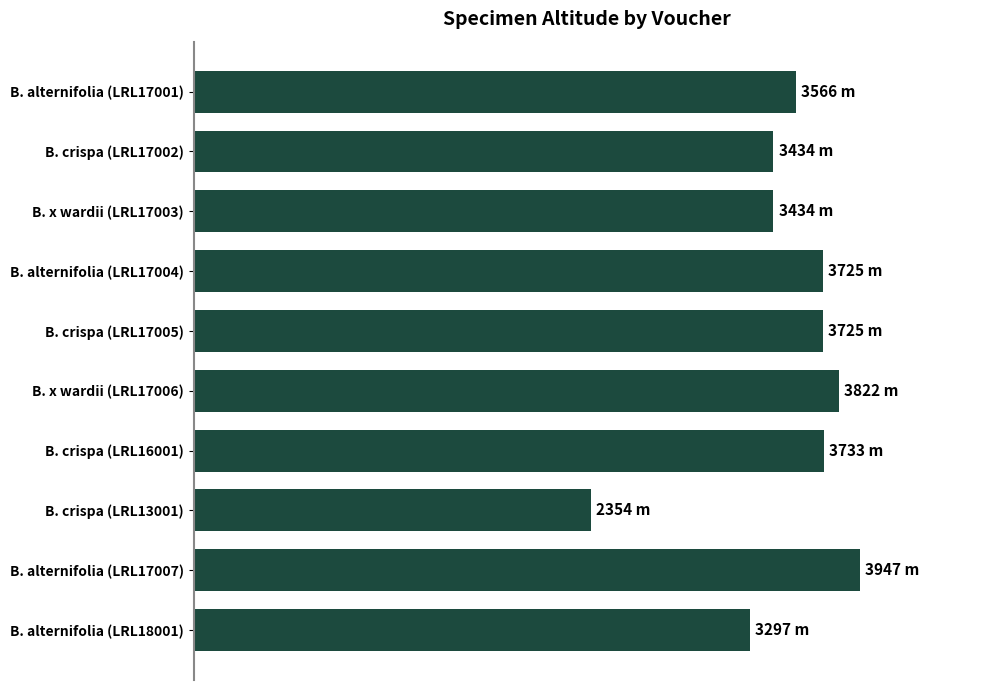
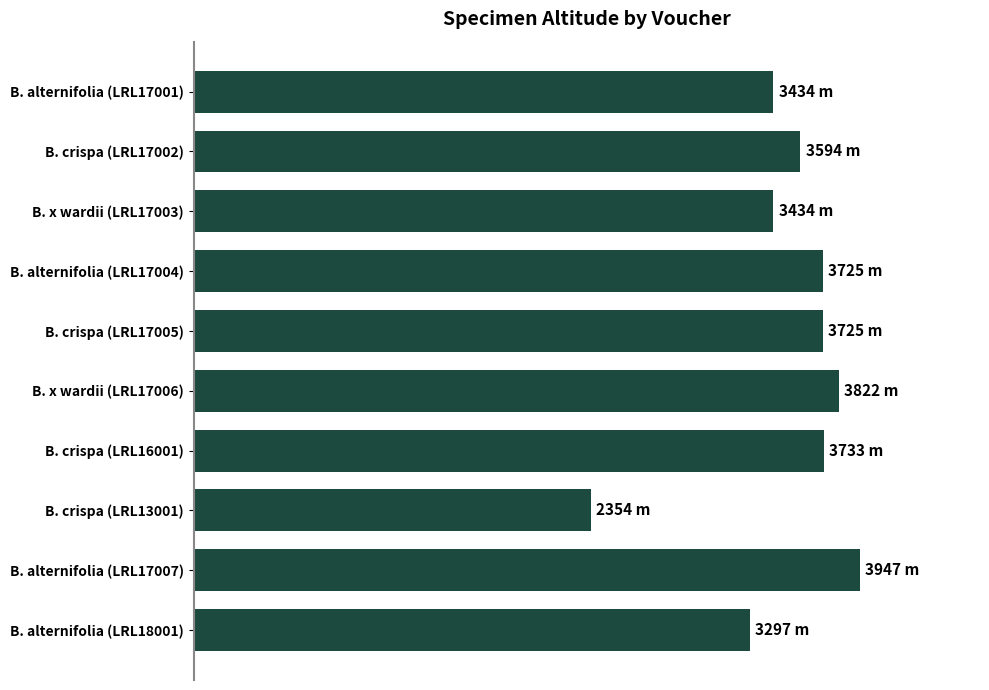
B. alternifolia (LRL17001): 3566 -> 3434
B. crispa (LRL17002): 3434 -> 3594
